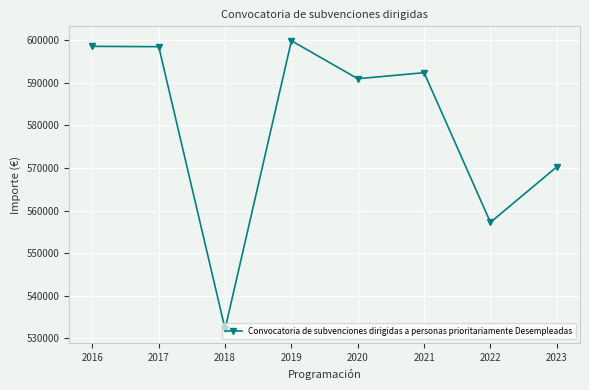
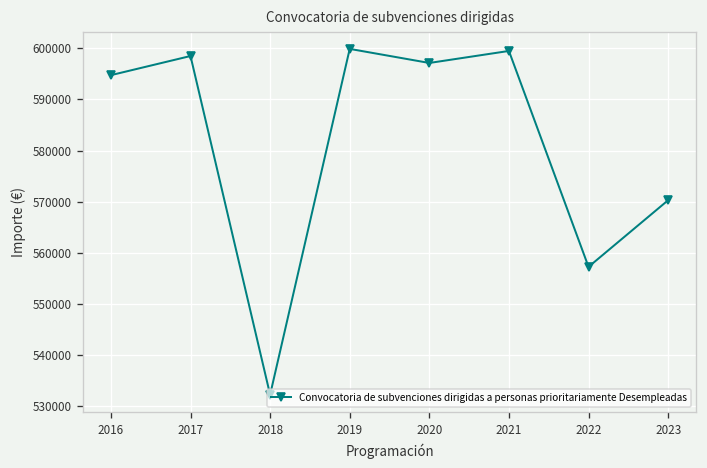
2016: 599000 -> 595000
2020: 591000 -> 597000
2021: 592000 -> 599000
